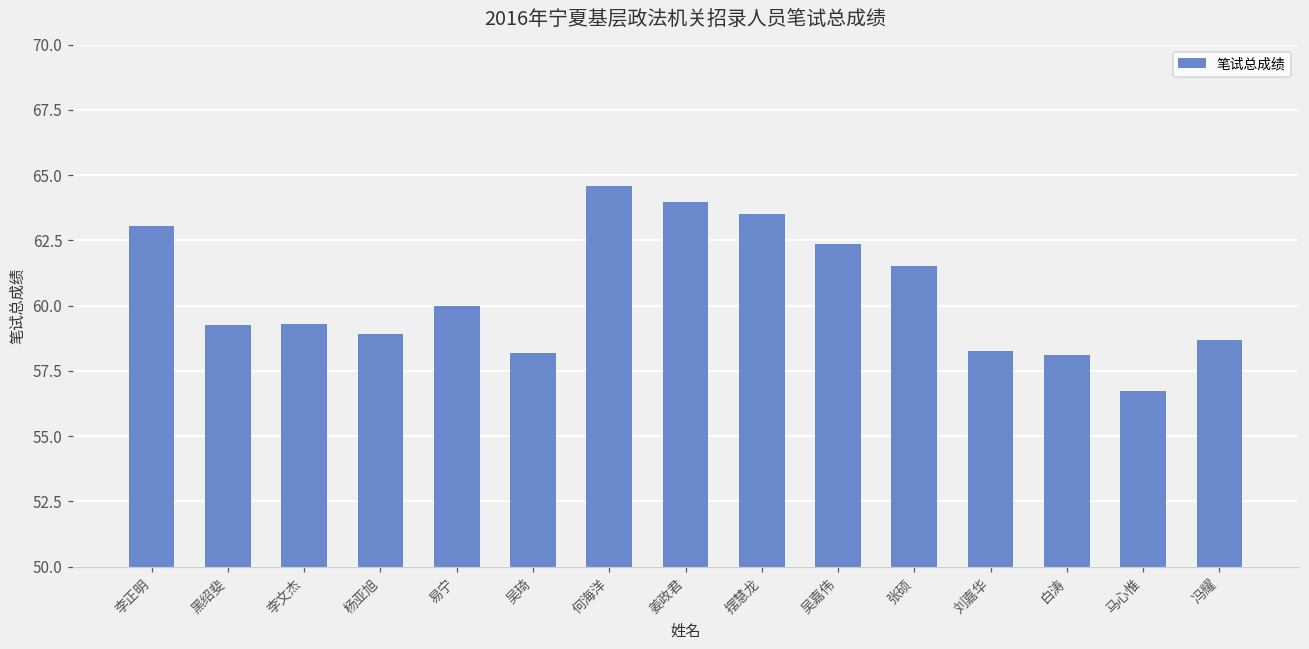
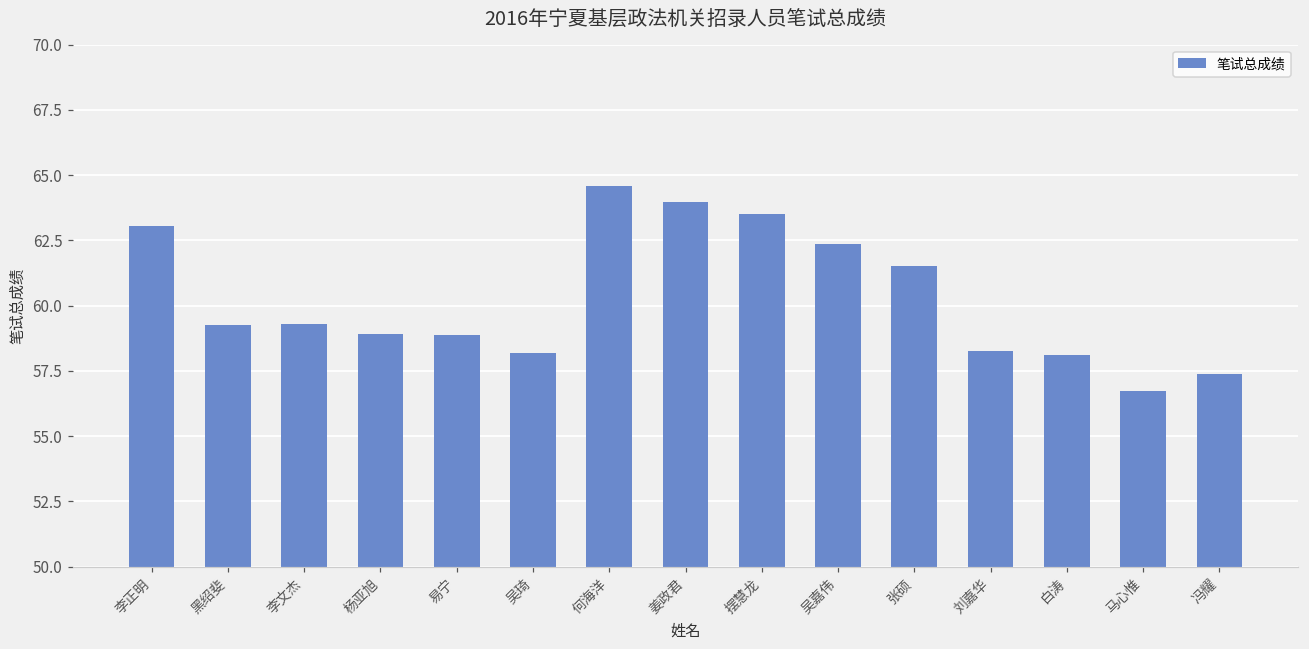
易宁: 60.0 -> 58.9
冯耀: 58.7 -> 57.4
